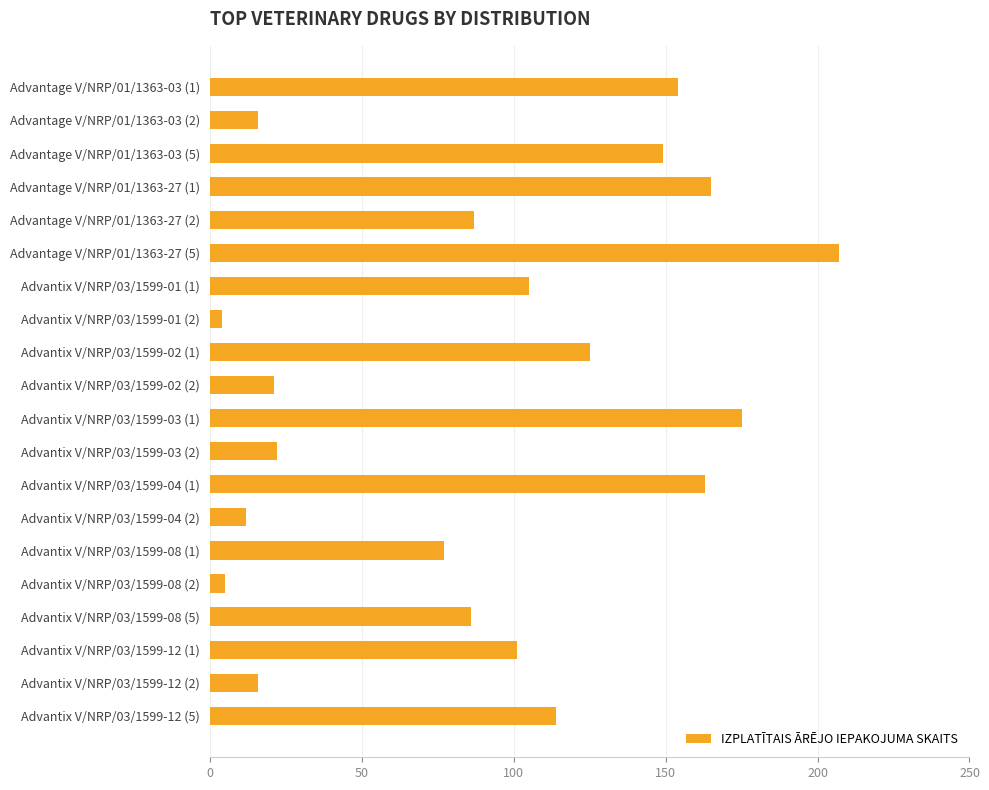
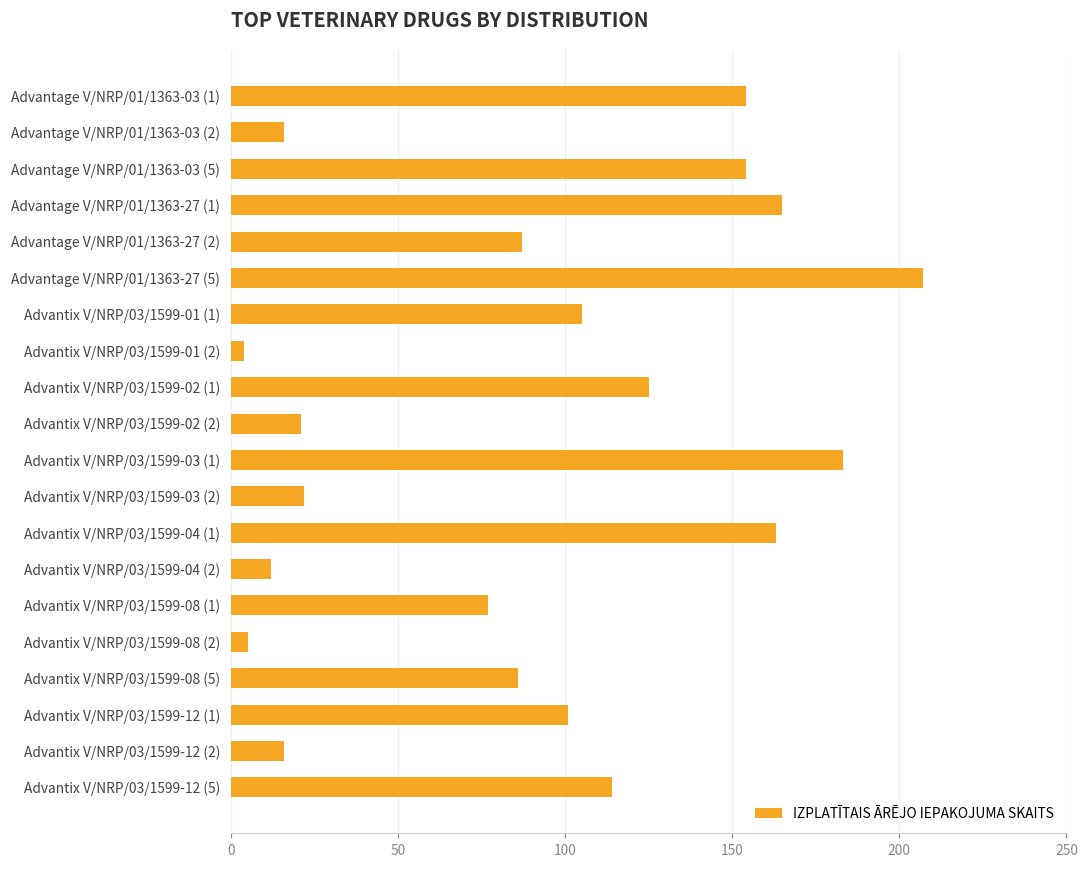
Advantage V/NRP/01/1363-03 (5): 149 -> 154
Advantix V/NRP/03/1599-03 (1): 175 -> 183
